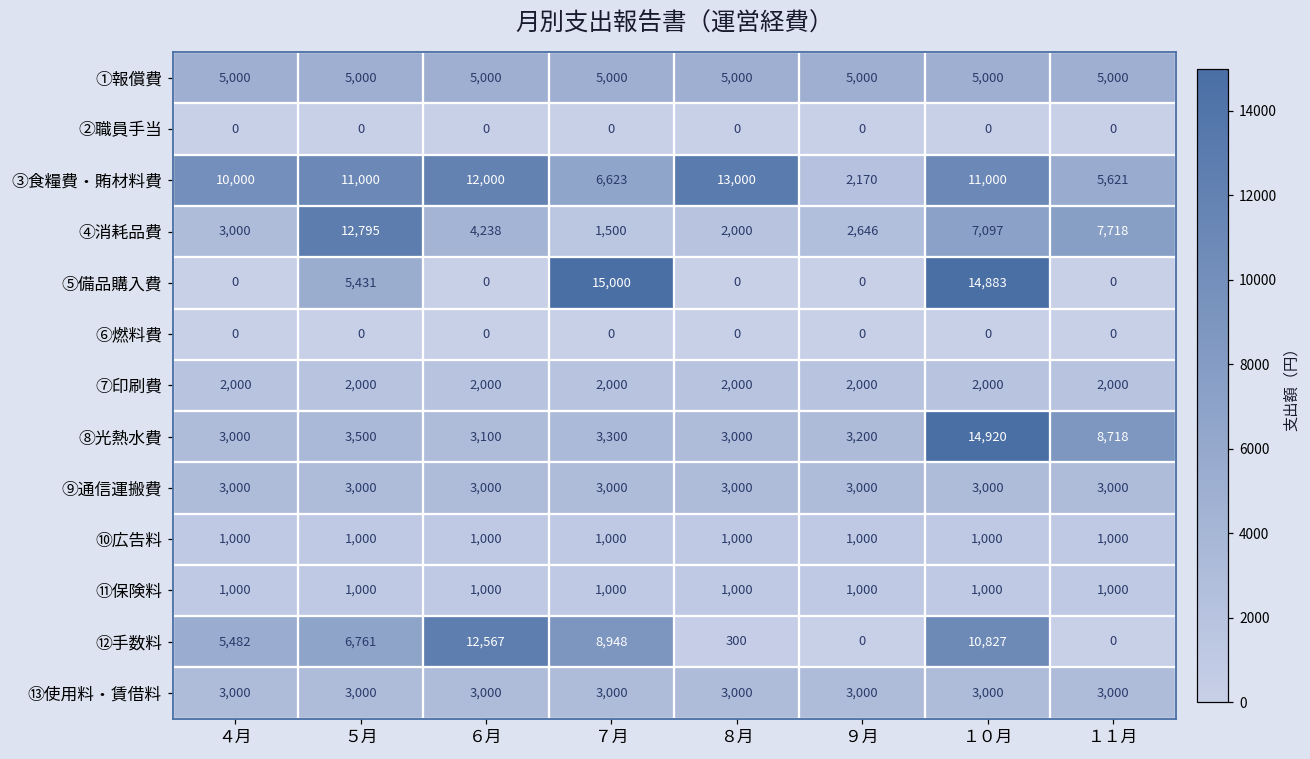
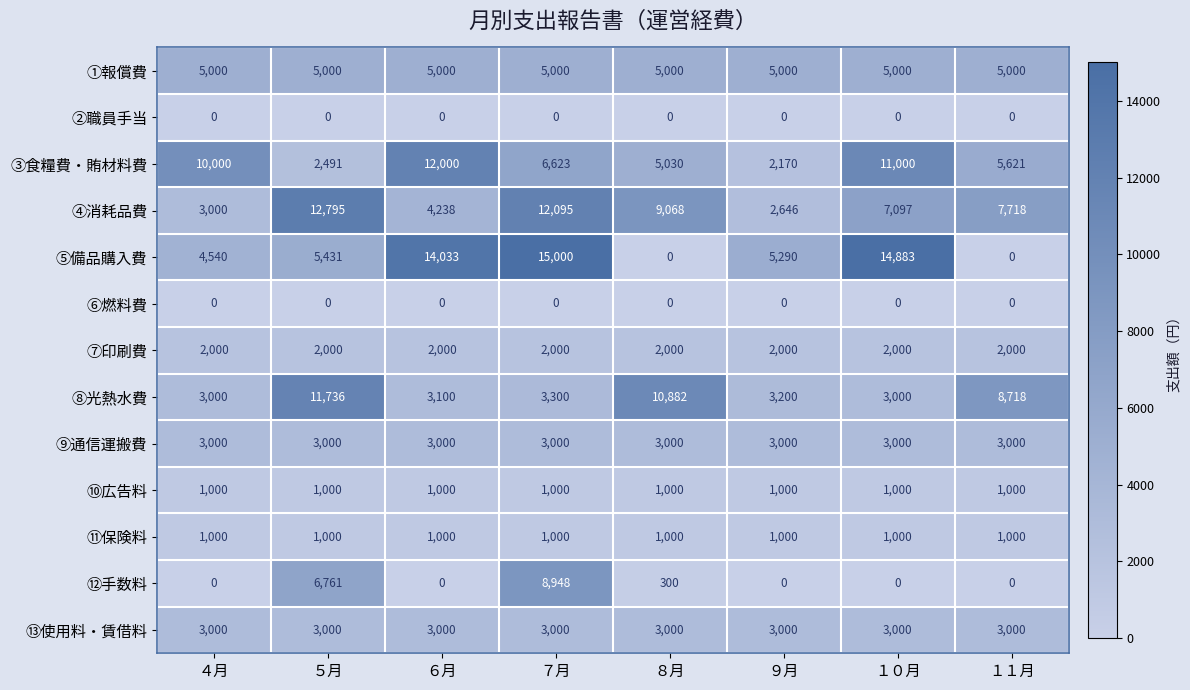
③食糧費・賄材料費, ５月: 11,000 -> 2,491
③食糧費・賄材料費, ８月: 13,000 -> 5,030
④消耗品費, ７月: 1,500 -> 12,095
④消耗品費, ８月: 2,000 -> 9,068
⑤備品購入費, ４月: 0 -> 4,540
⑤備品購入費, ６月: 0 -> 14,033
⑤備品購入費, ９月: 0 -> 5,290
⑧光熱水費, ５月: 3,500 -> 11,736
⑧光熱水費, ８月: 3,000 -> 10,882
⑧光熱水費, １０月: 14,920 -> 3,000
⑫手数料, ４月: 5,482 -> 0
⑫手数料, ６月: 12,567 -> 0
⑫手数料, １０月: 10,827 -> 0
